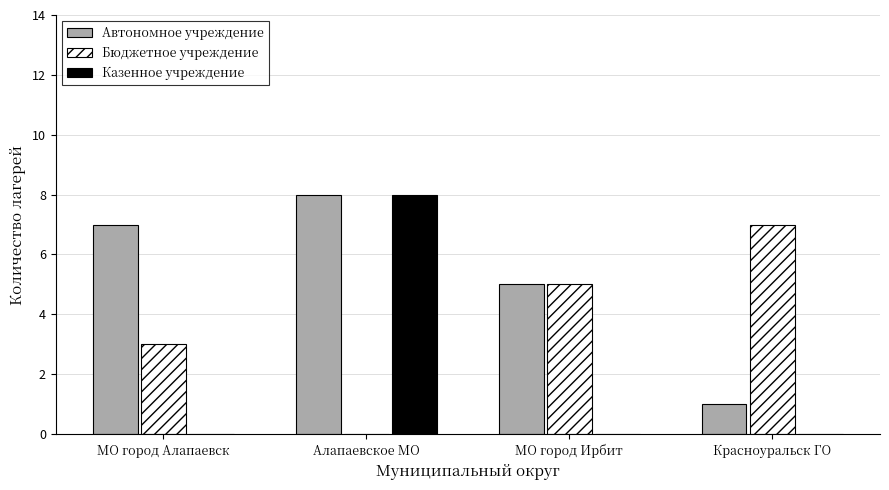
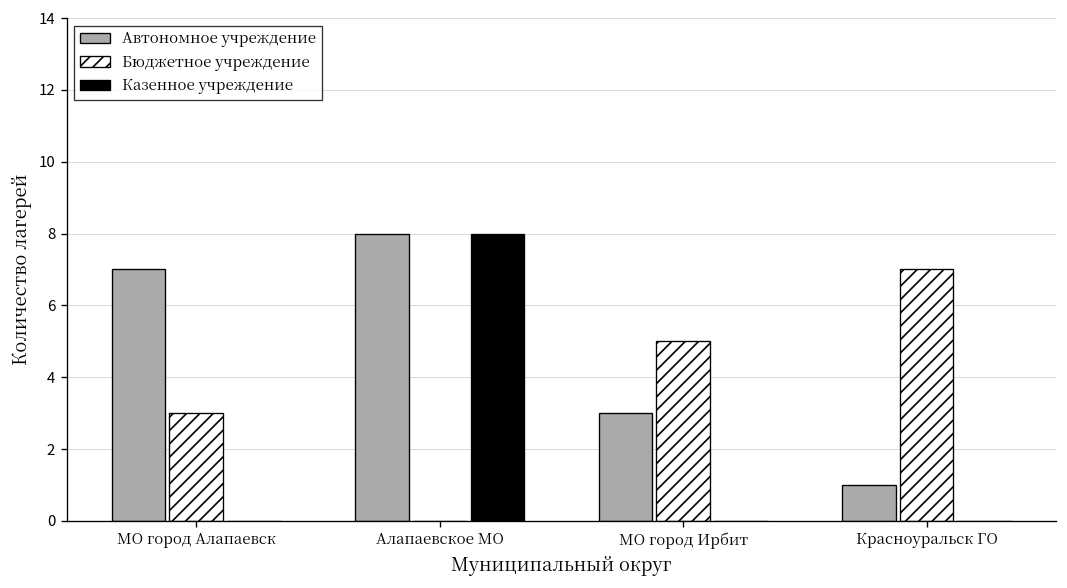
Автономное учреждение, МО город Ирбит: 5 -> 3
